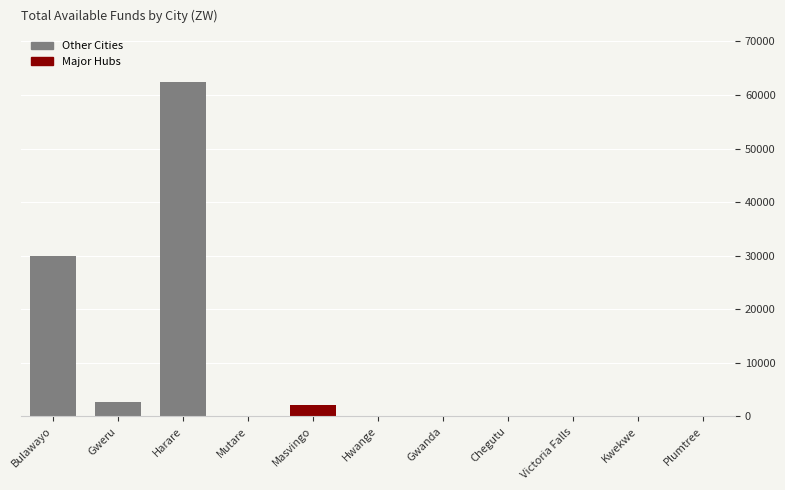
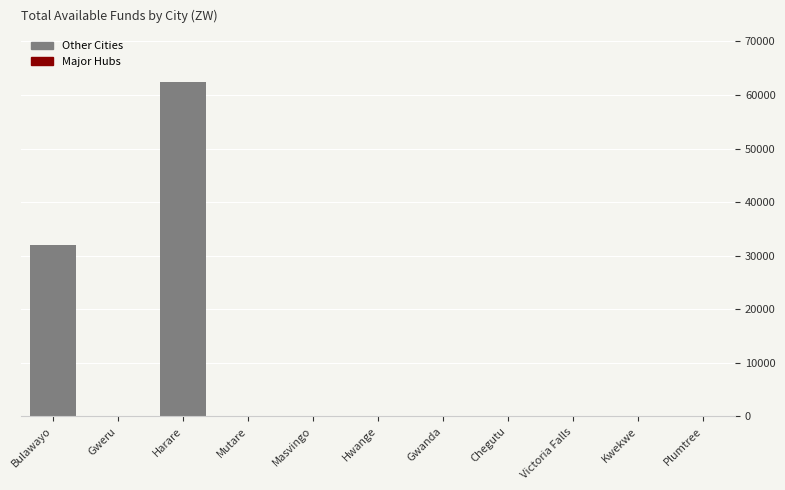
Other Cities, Bulawayo: 30000 -> 32000
Other Cities, Gweru: 3000 -> 0
Major Hubs, Masvingo: 2000 -> 0
